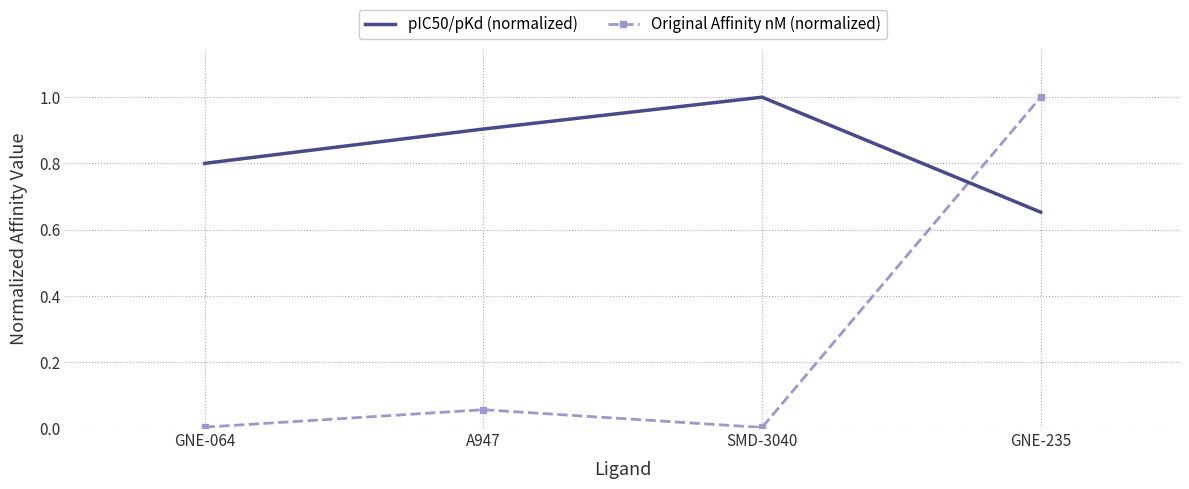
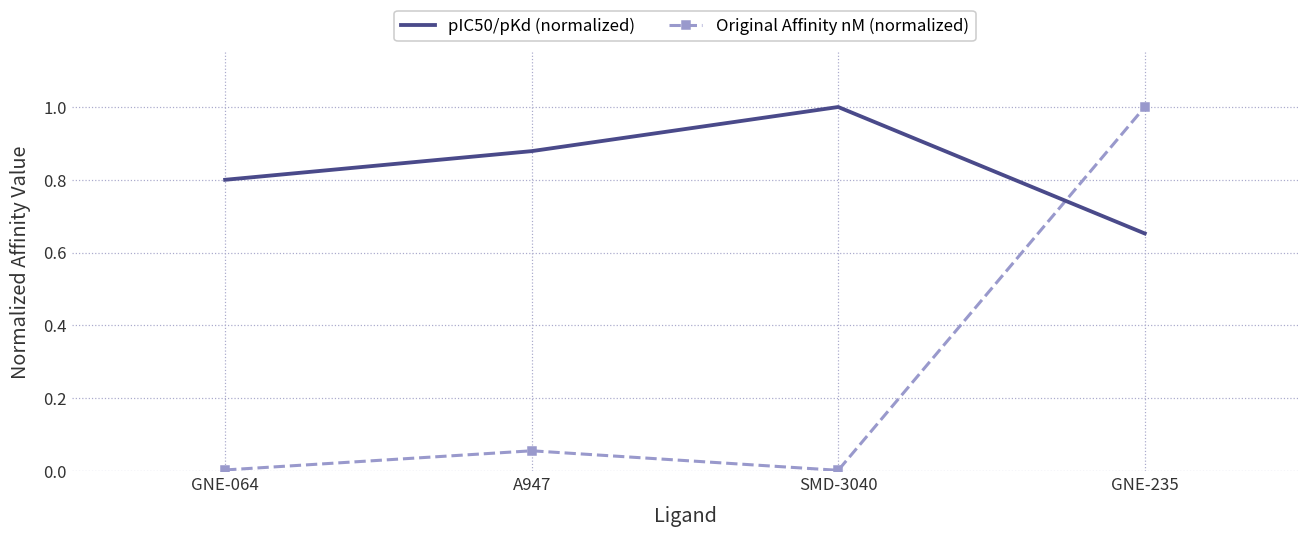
pIC50/pKd (normalized), A947: 0.90 -> 0.88
